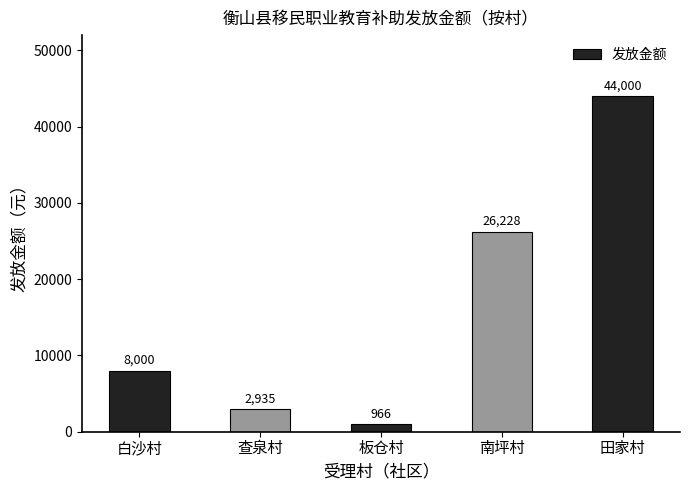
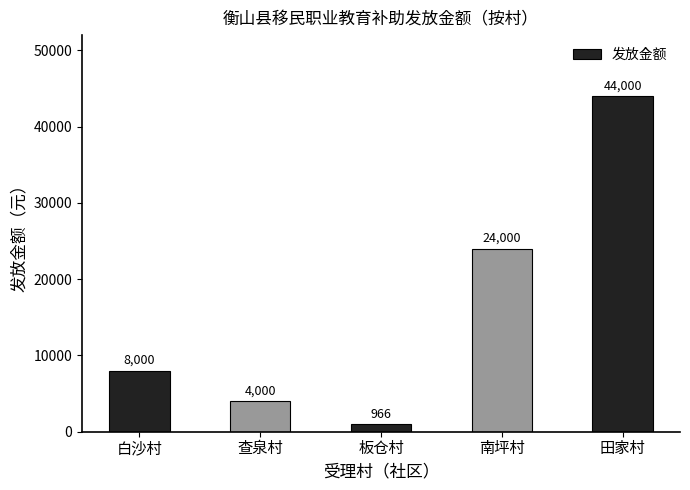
查泉村: 2,935 -> 4,000
南坪村: 26,228 -> 24,000
